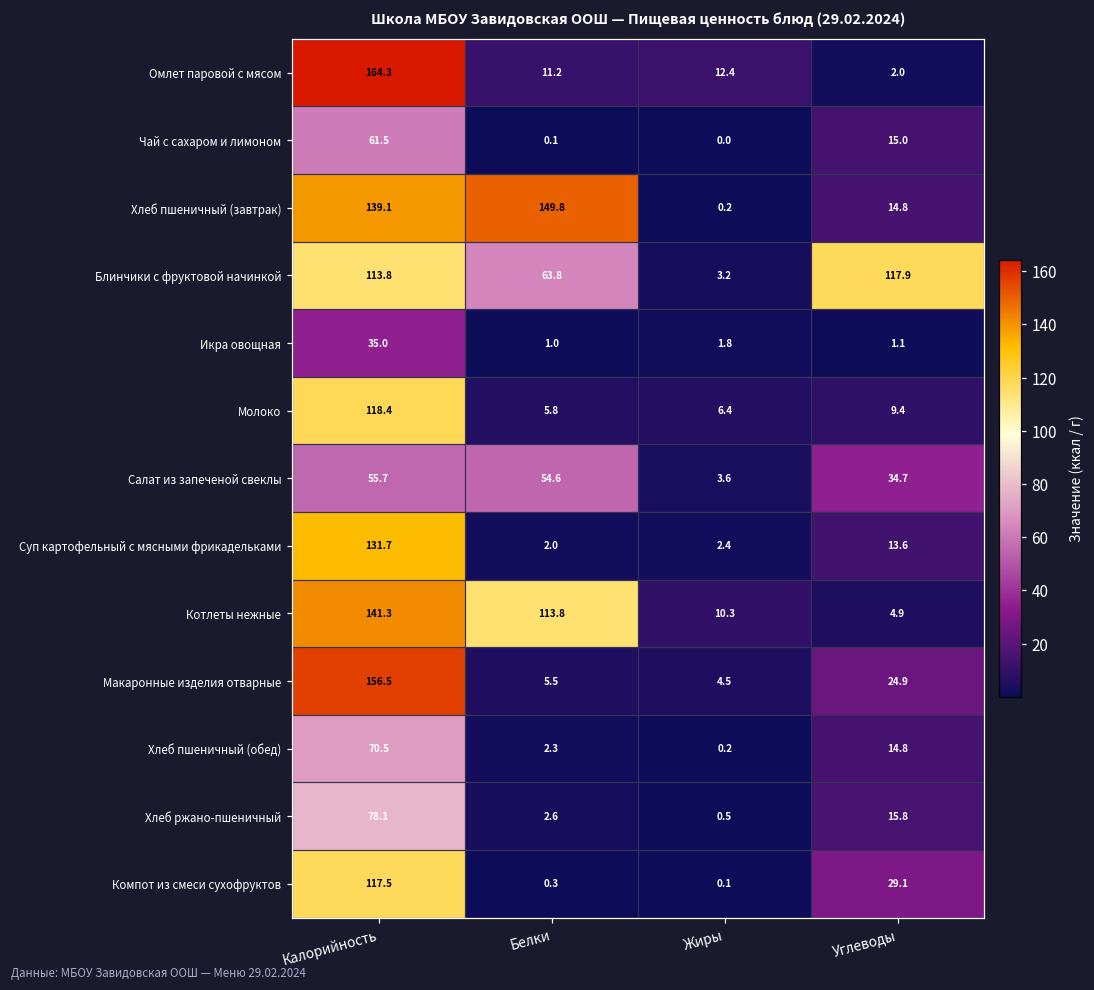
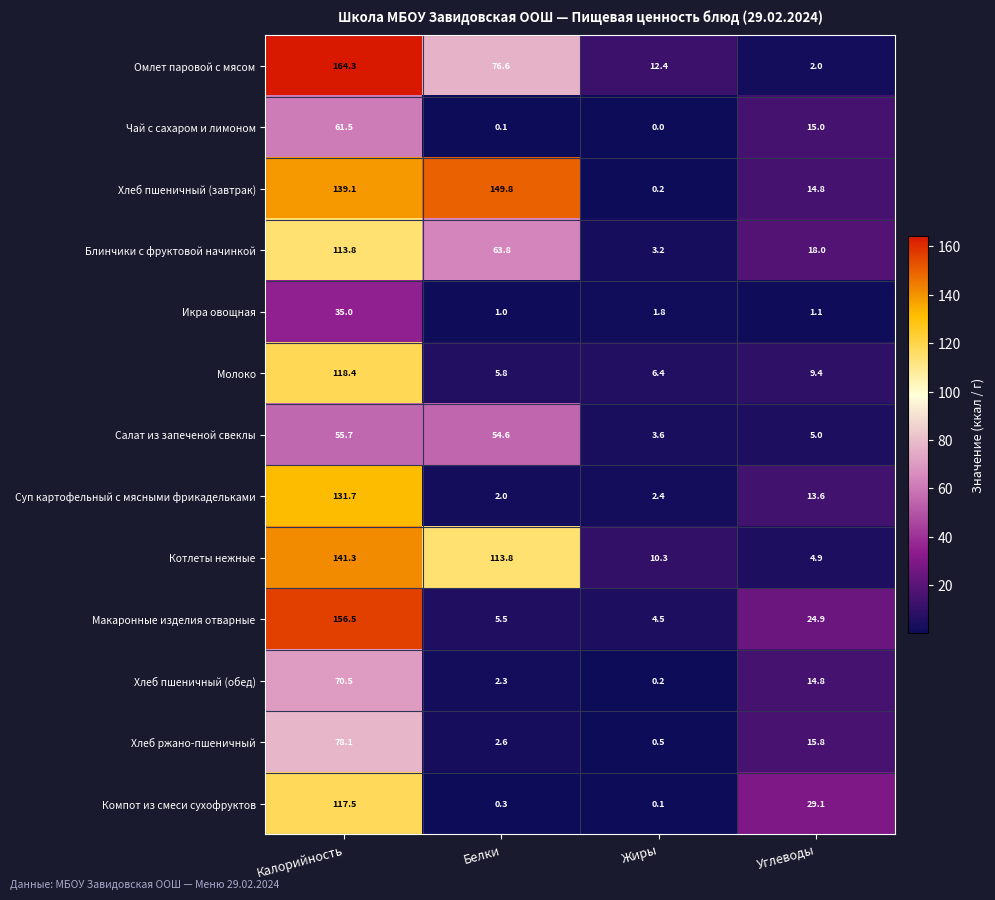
Омлет паровой с мясом, Белки: 11.2 -> 76.6
Блинчики с фруктовой начинкой, Углеводы: 117.9 -> 18.0
Салат из запеченой свеклы, Углеводы: 34.7 -> 5.0
